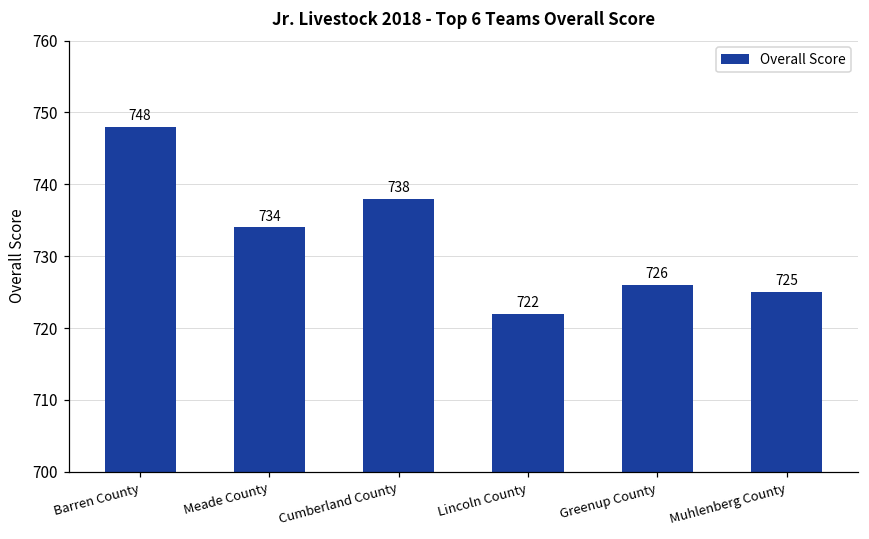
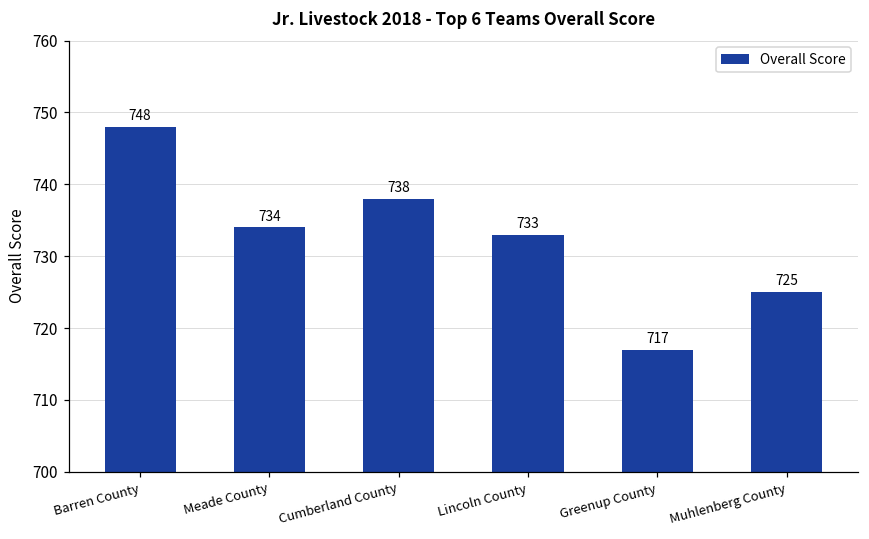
Lincoln County: 722 -> 733
Greenup County: 726 -> 717
